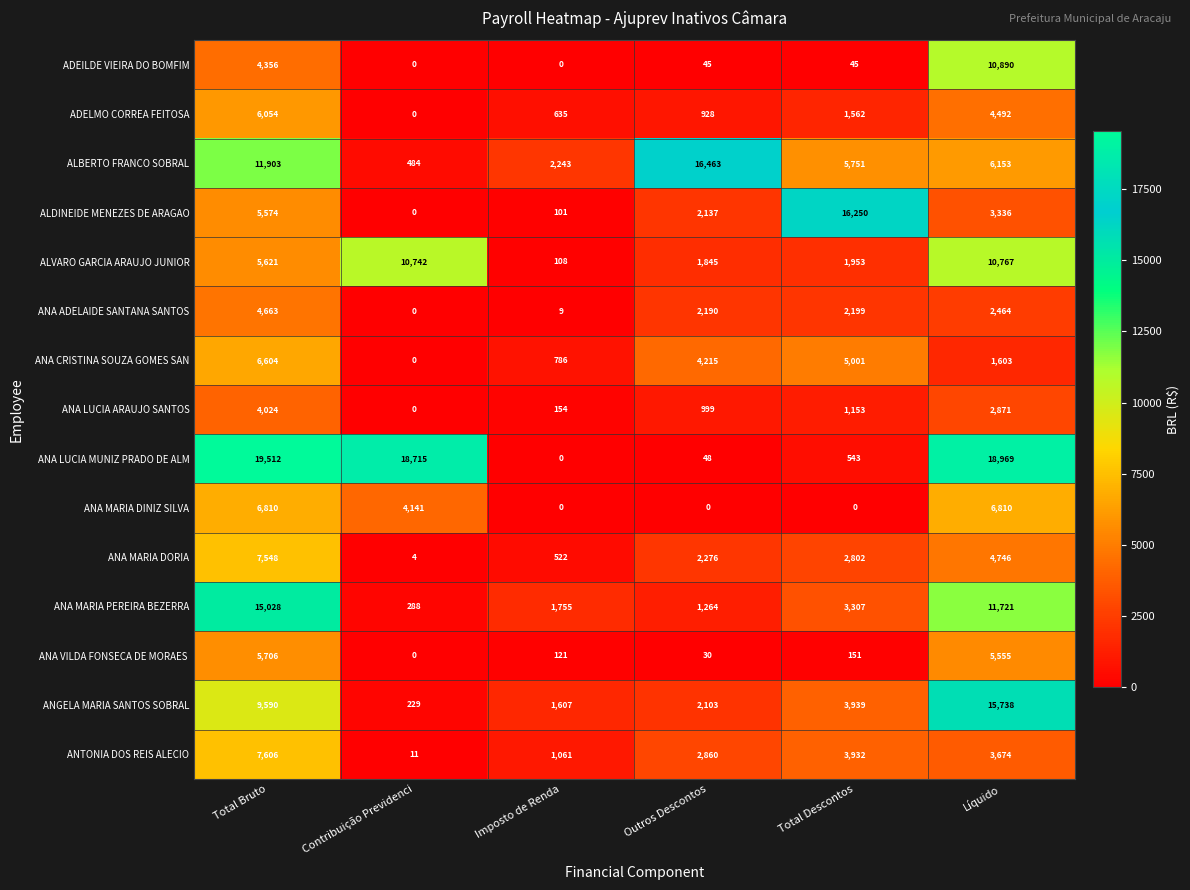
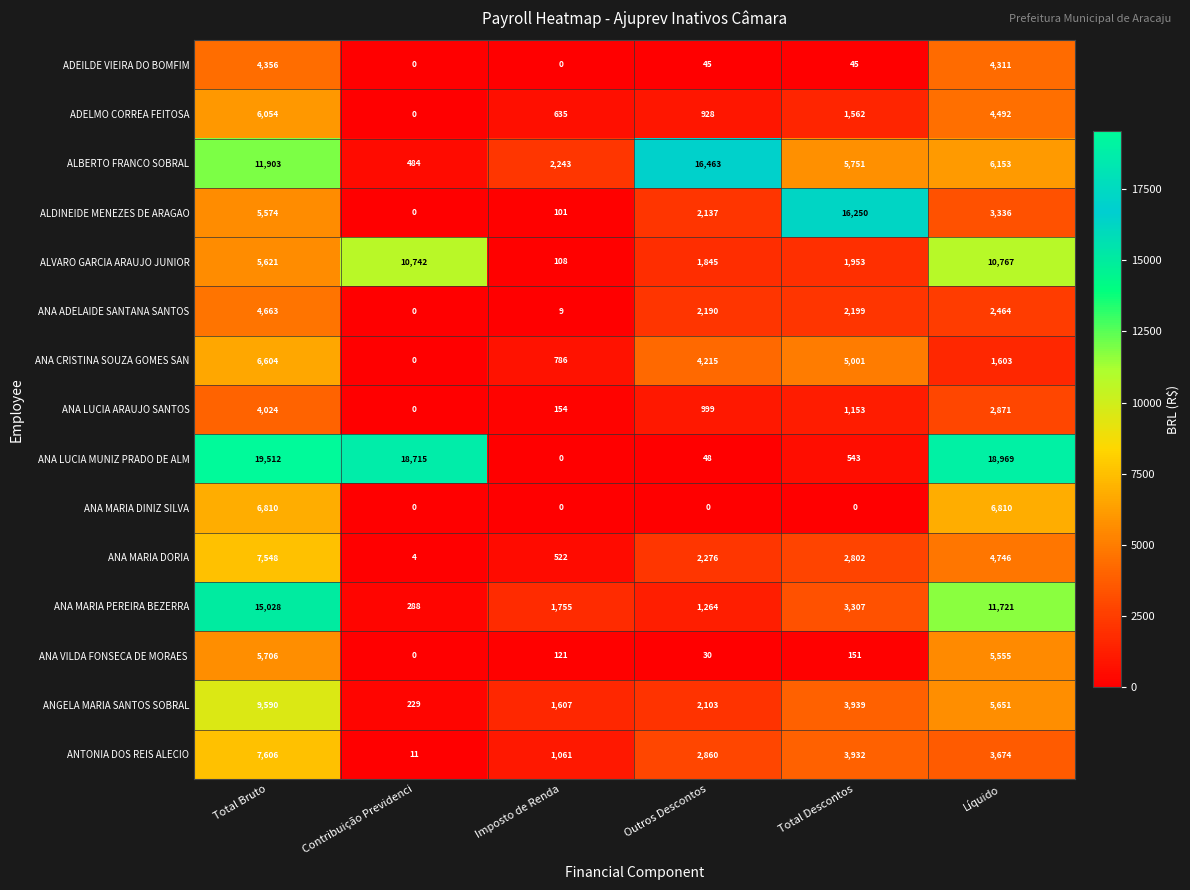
ADEILDE VIEIRA DO BOMFIM, Líquido: 10,890 -> 4,311
ANA MARIA DINIZ SILVA, Contribuição Previdenci: 4,141 -> 0
ANGELA MARIA SANTOS SOBRAL, Líquido: 15,738 -> 5,651
